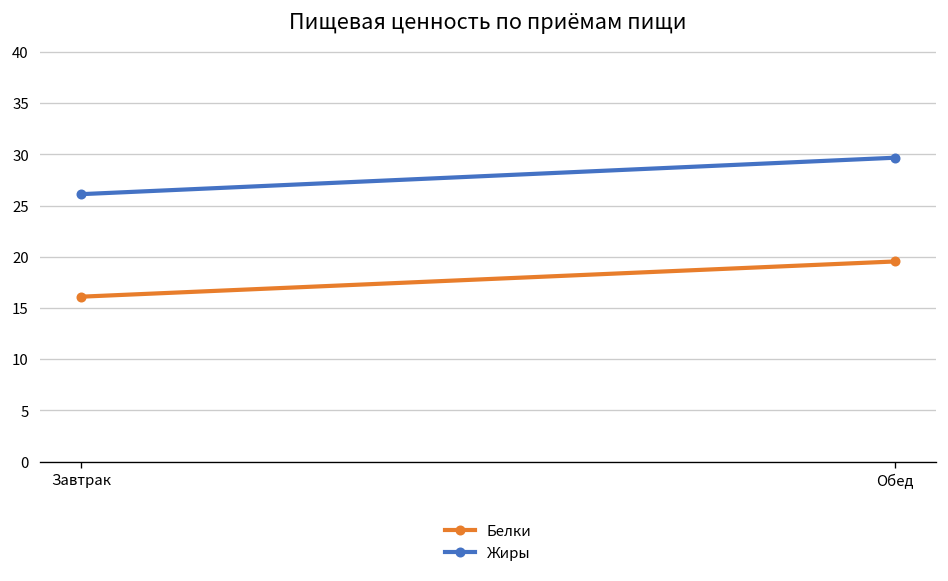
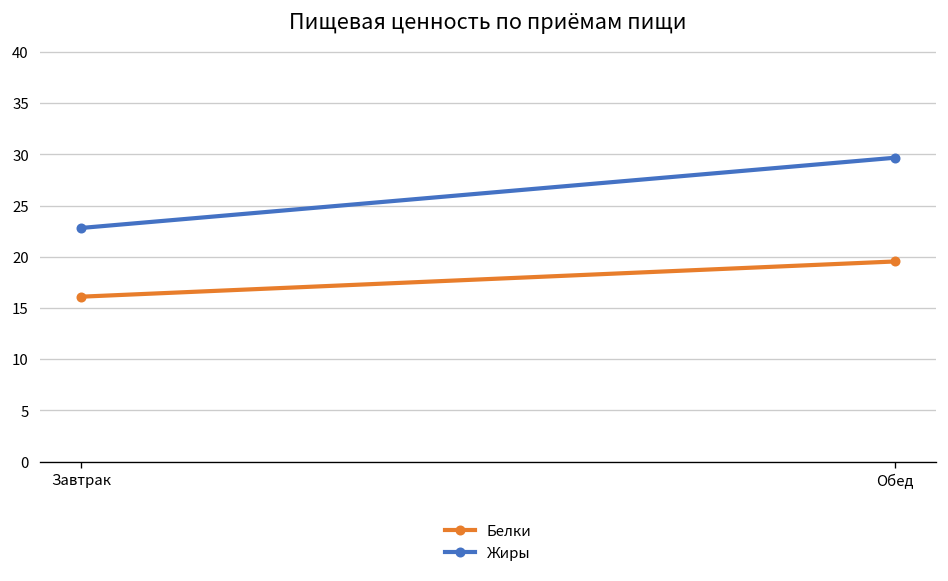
Жиры, Завтрак: 26 -> 23
